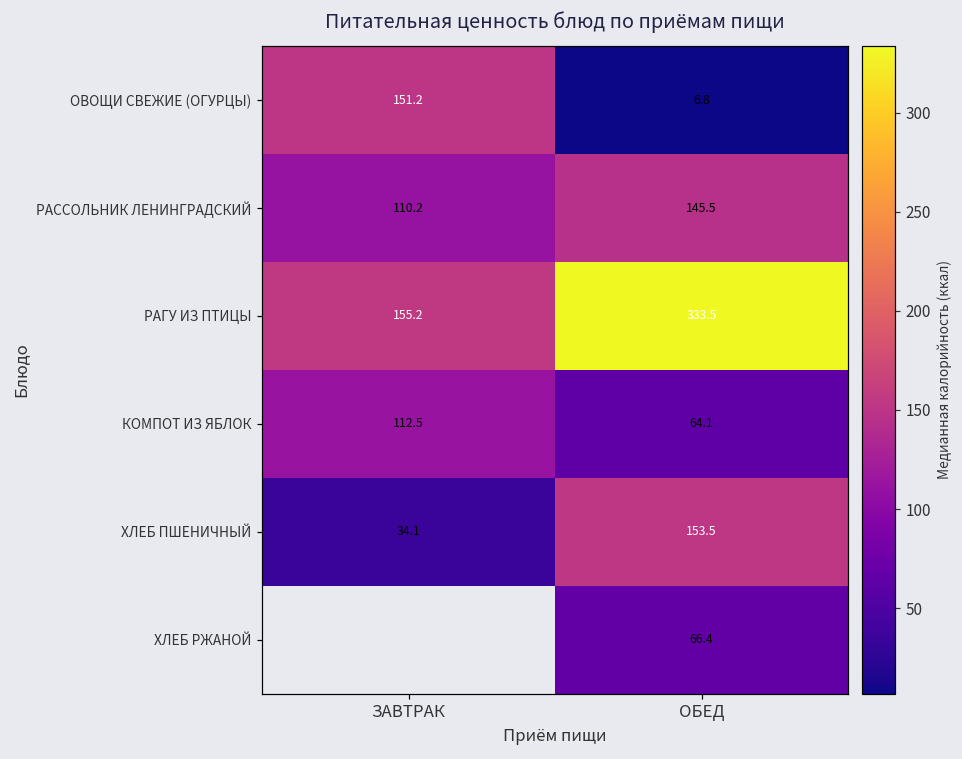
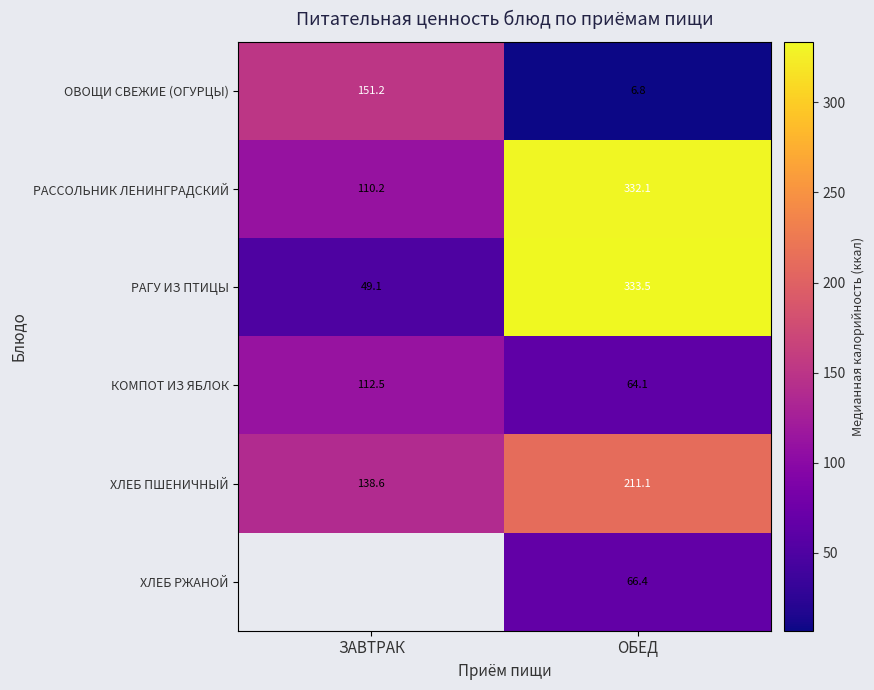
РАССОЛЬНИК ЛЕНИНГРАДСКИЙ, ОБЕД: 145.5 -> 332.1
РАГУ ИЗ ПТИЦЫ, ЗАВТРАК: 155.2 -> 49.1
ХЛЕБ ПШЕНИЧНЫЙ, ЗАВТРАК: 34.1 -> 138.6
ХЛЕБ ПШЕНИЧНЫЙ, ОБЕД: 153.5 -> 211.1
